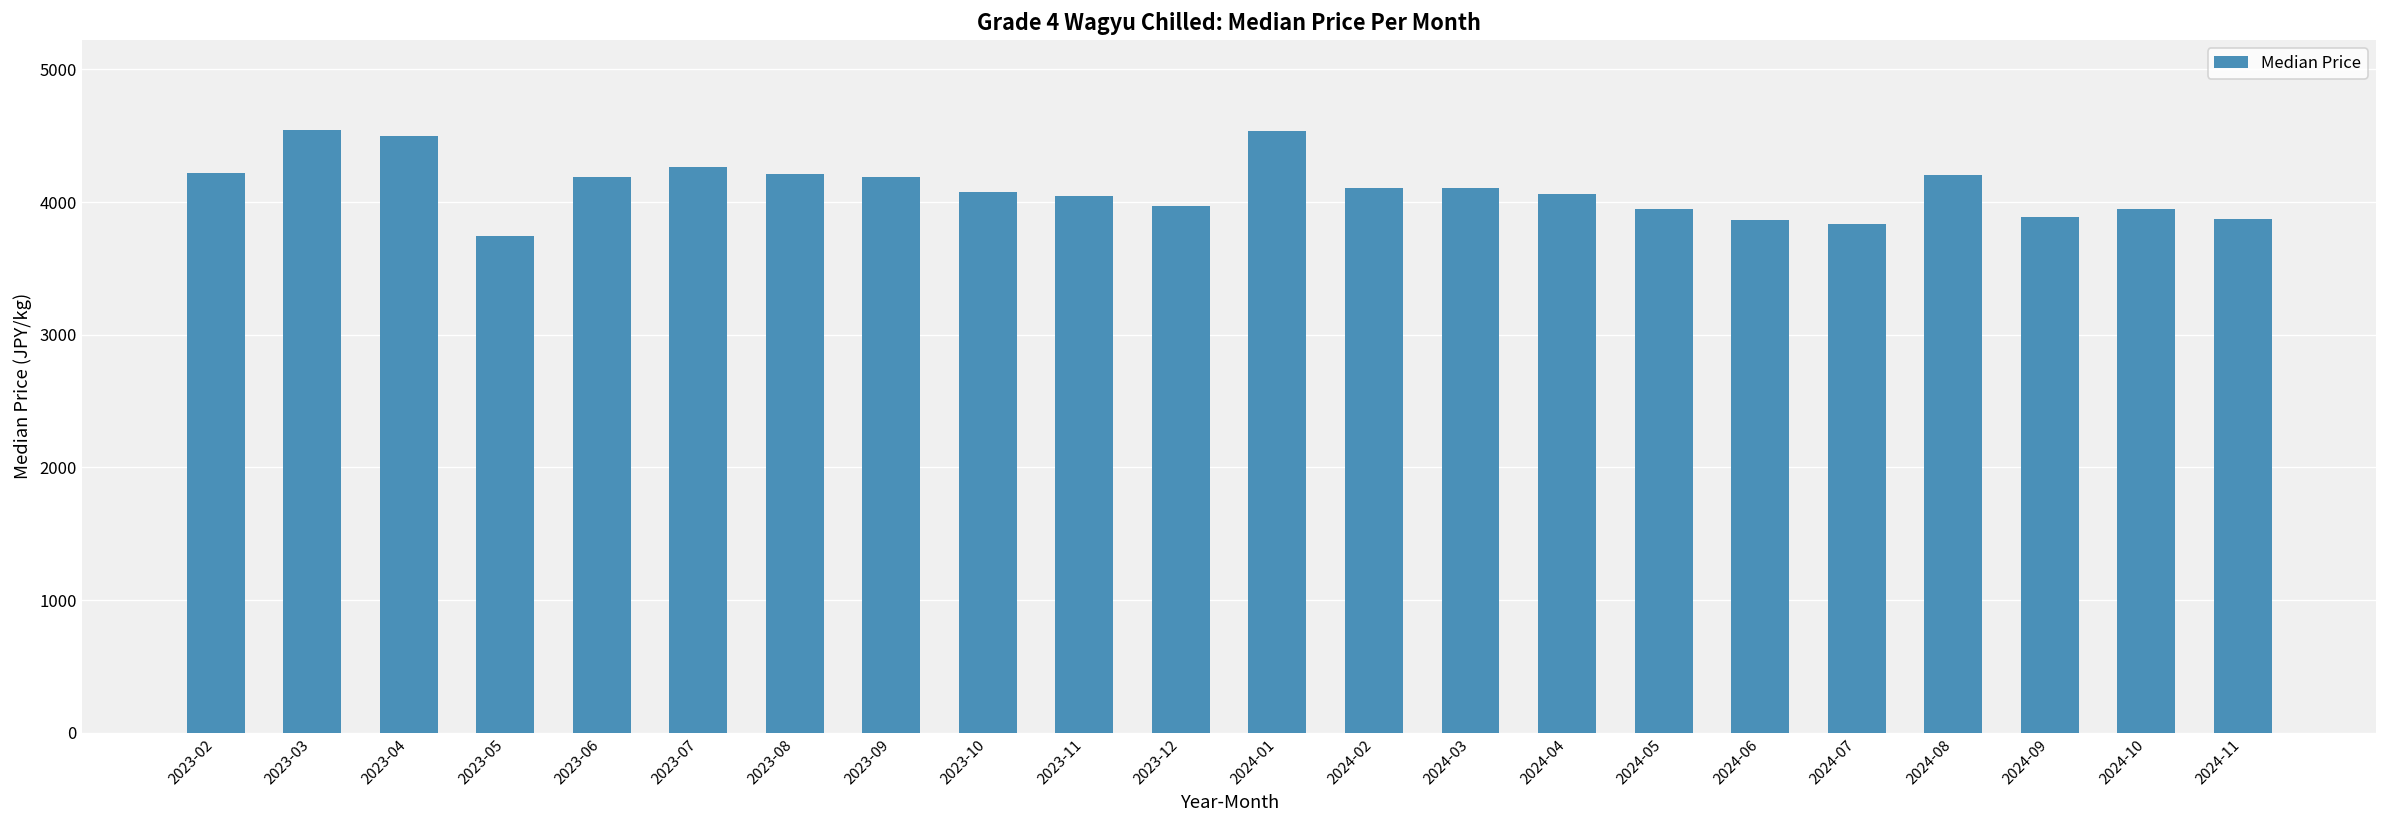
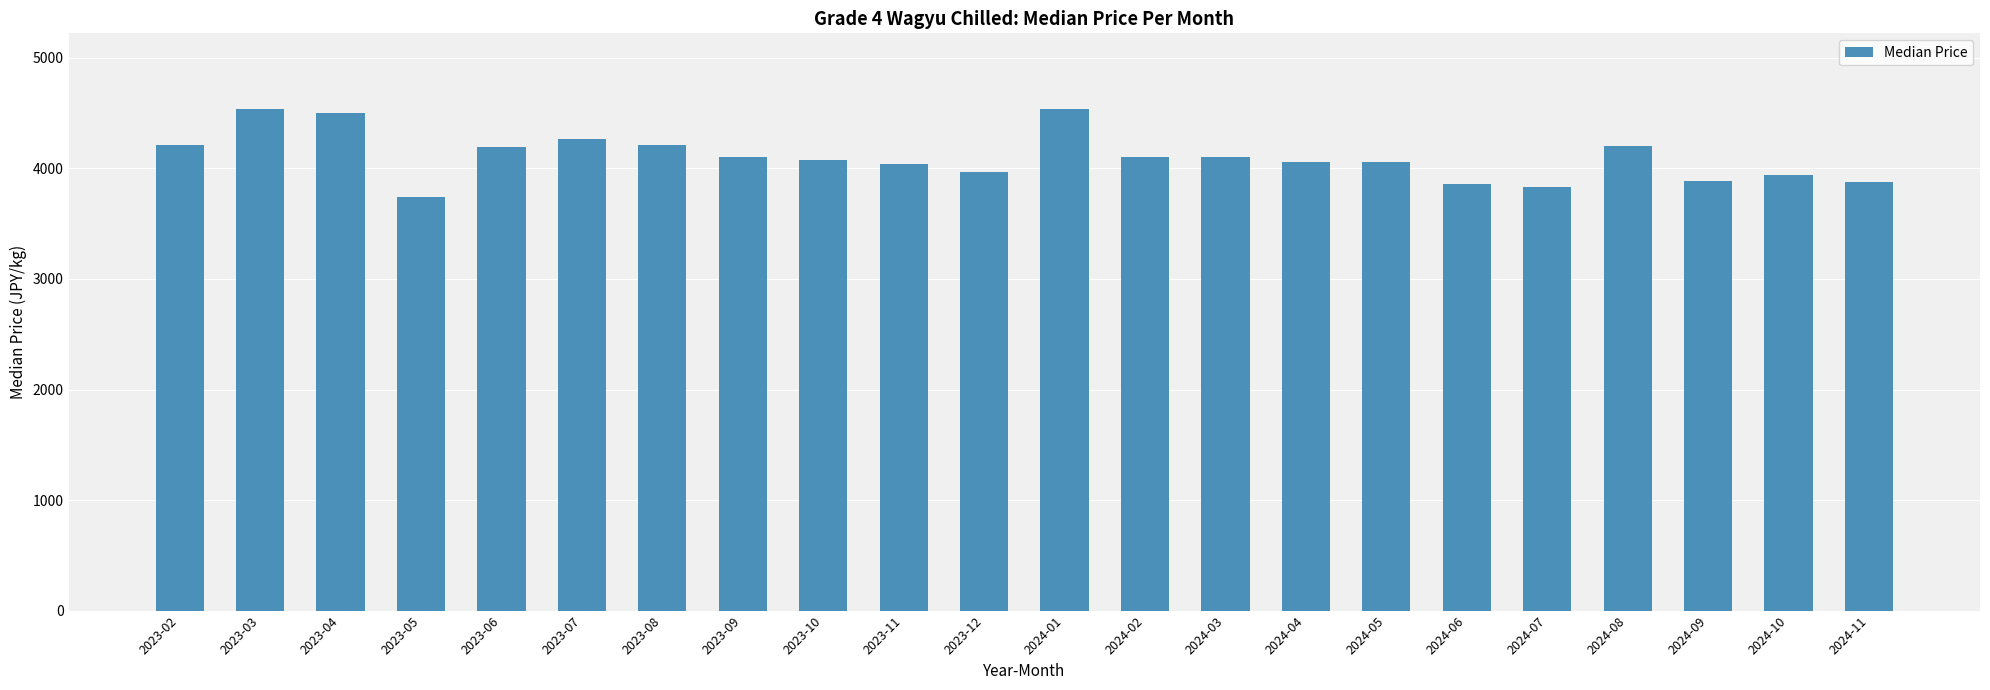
2023-09: 4190 -> 4100
2024-05: 3950 -> 4060
